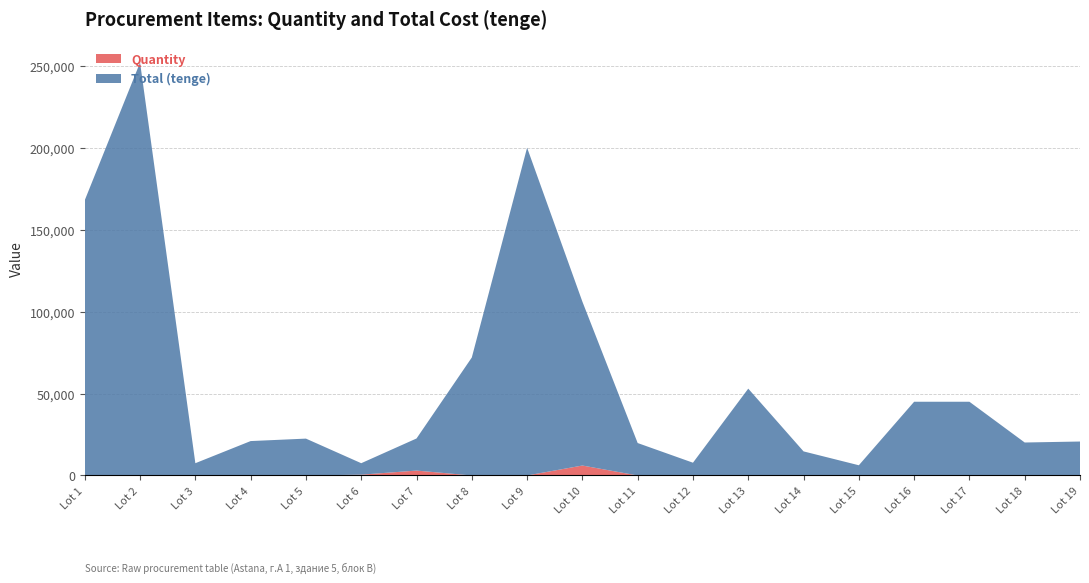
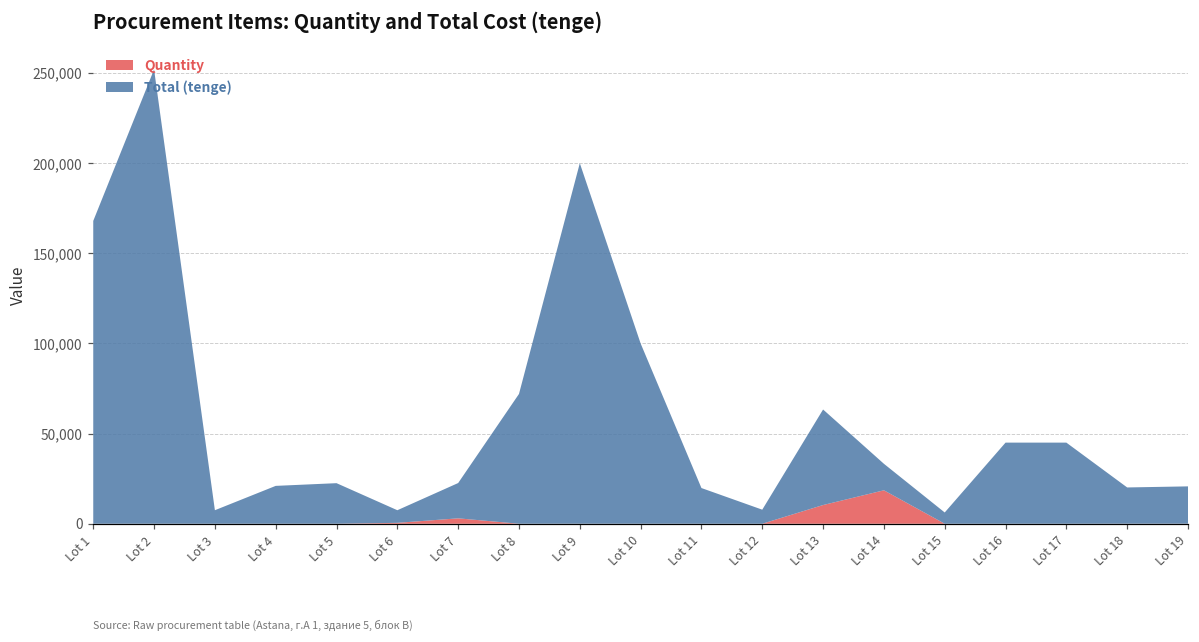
Quantity, Lot 10: 6,000 -> 0
Quantity, Lot 13: 0 -> 10,000
Quantity, Lot 14: 0 -> 19,000
